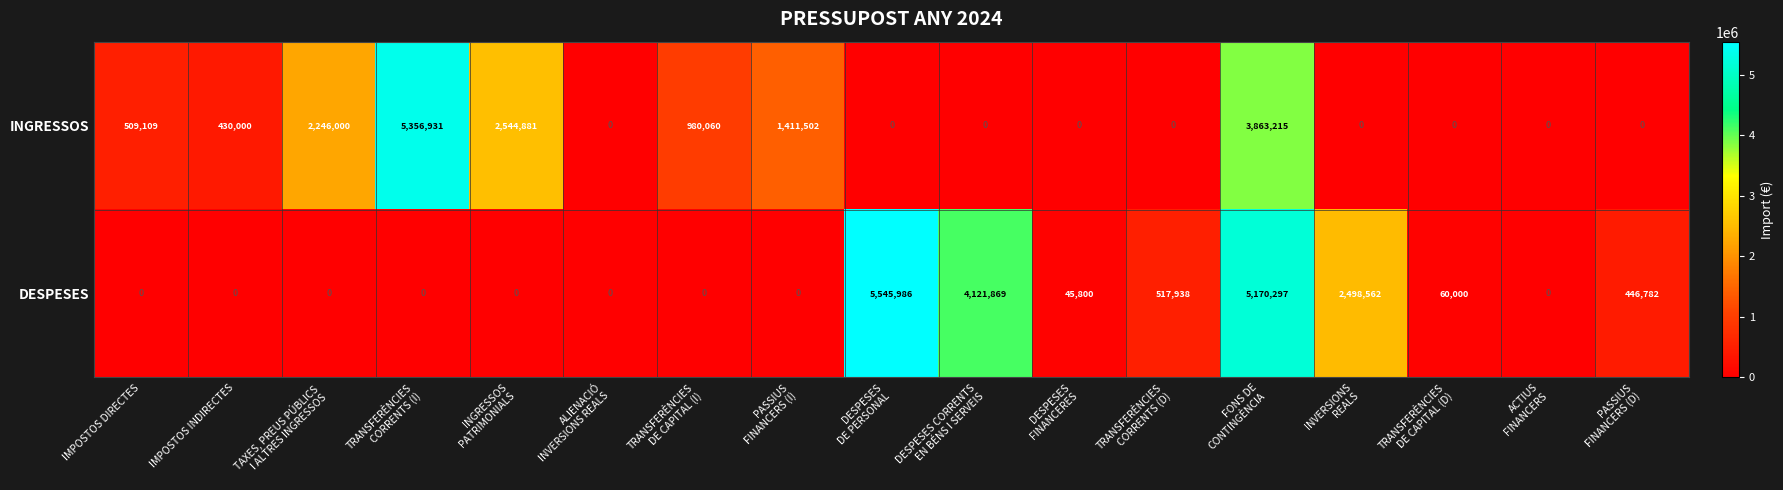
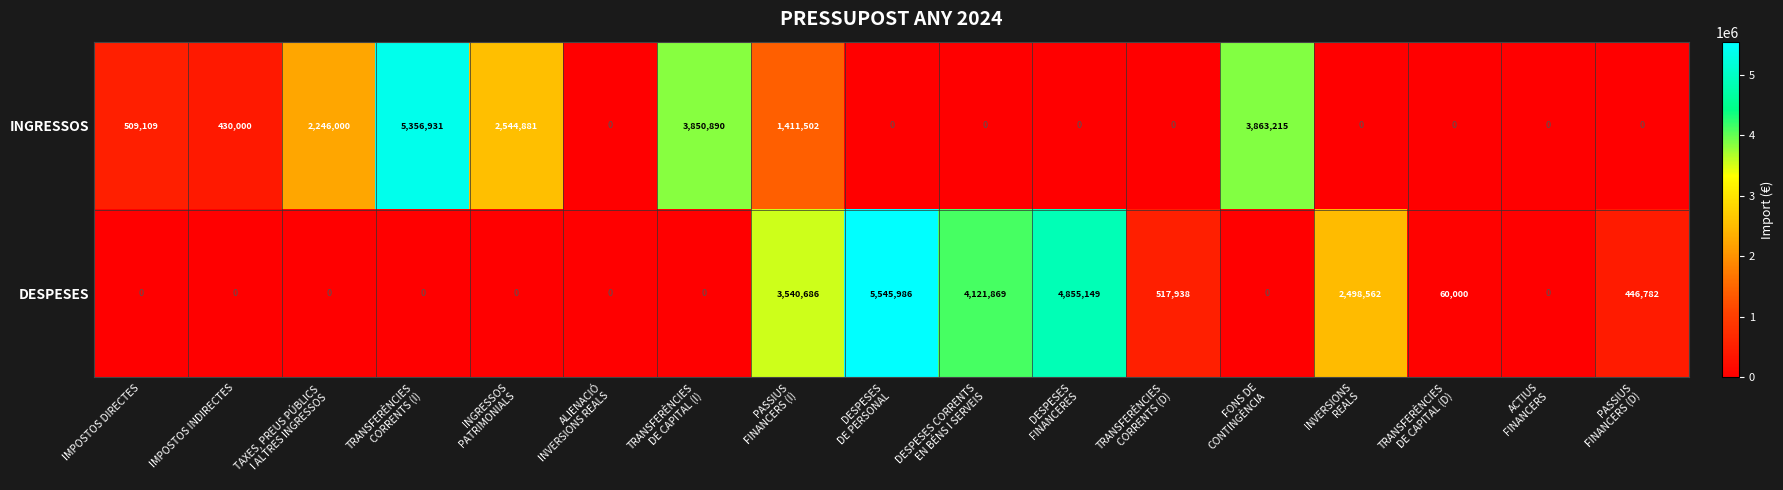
INGRESSOS, TRANSFERÈNCIES DE CAPITAL (I): 980,060 -> 3,850,890
DESPESES, PASSIUS FINANCERS (I): 0 -> 3,540,686
DESPESES, DESPESES FINANCERES: 45,800 -> 4,855,149
DESPESES, FONS DE CONTINGÈNCIA: 5,170,297 -> 0
